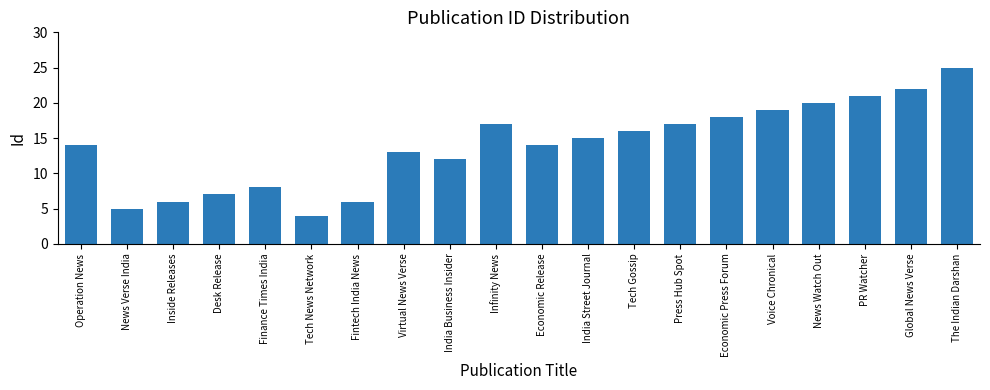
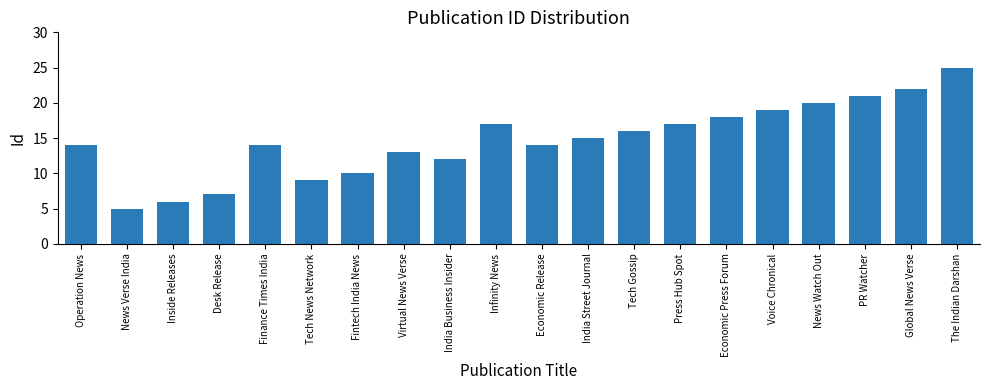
Finance Times India: 8 -> 14
Tech News Network: 4 -> 9
Fintech India News: 6 -> 10
